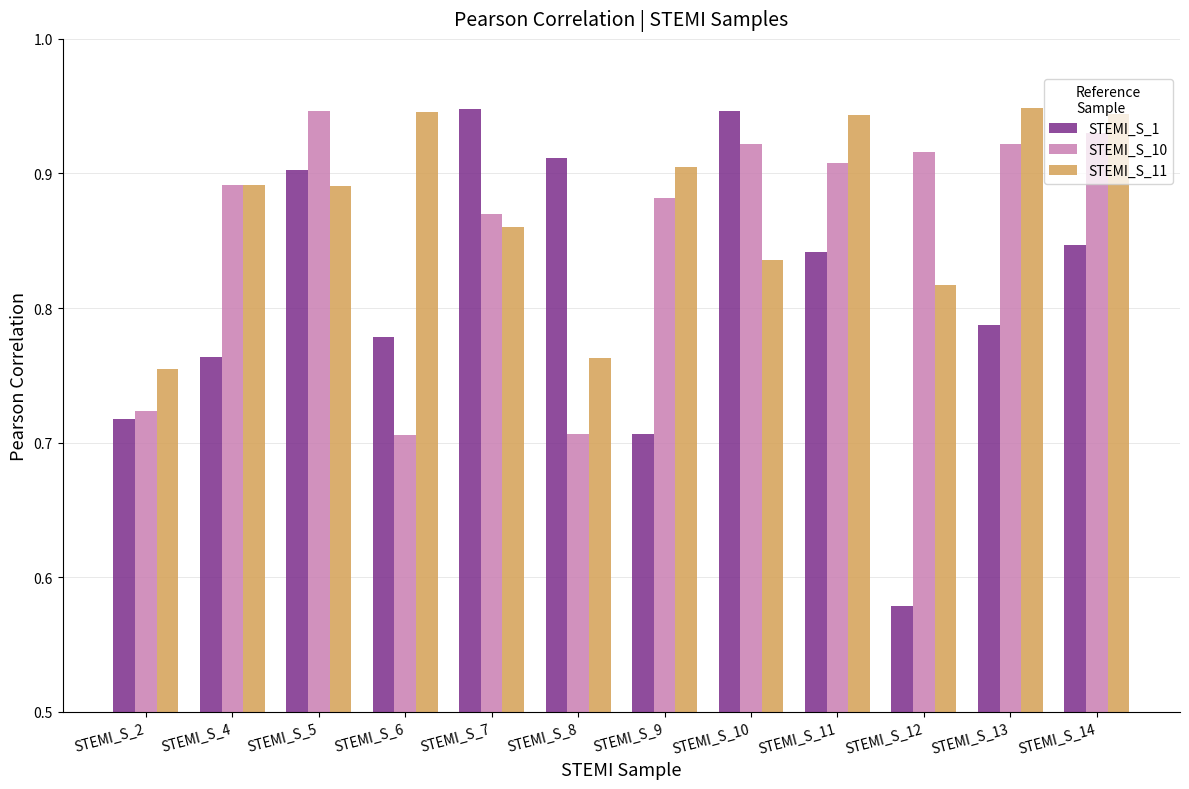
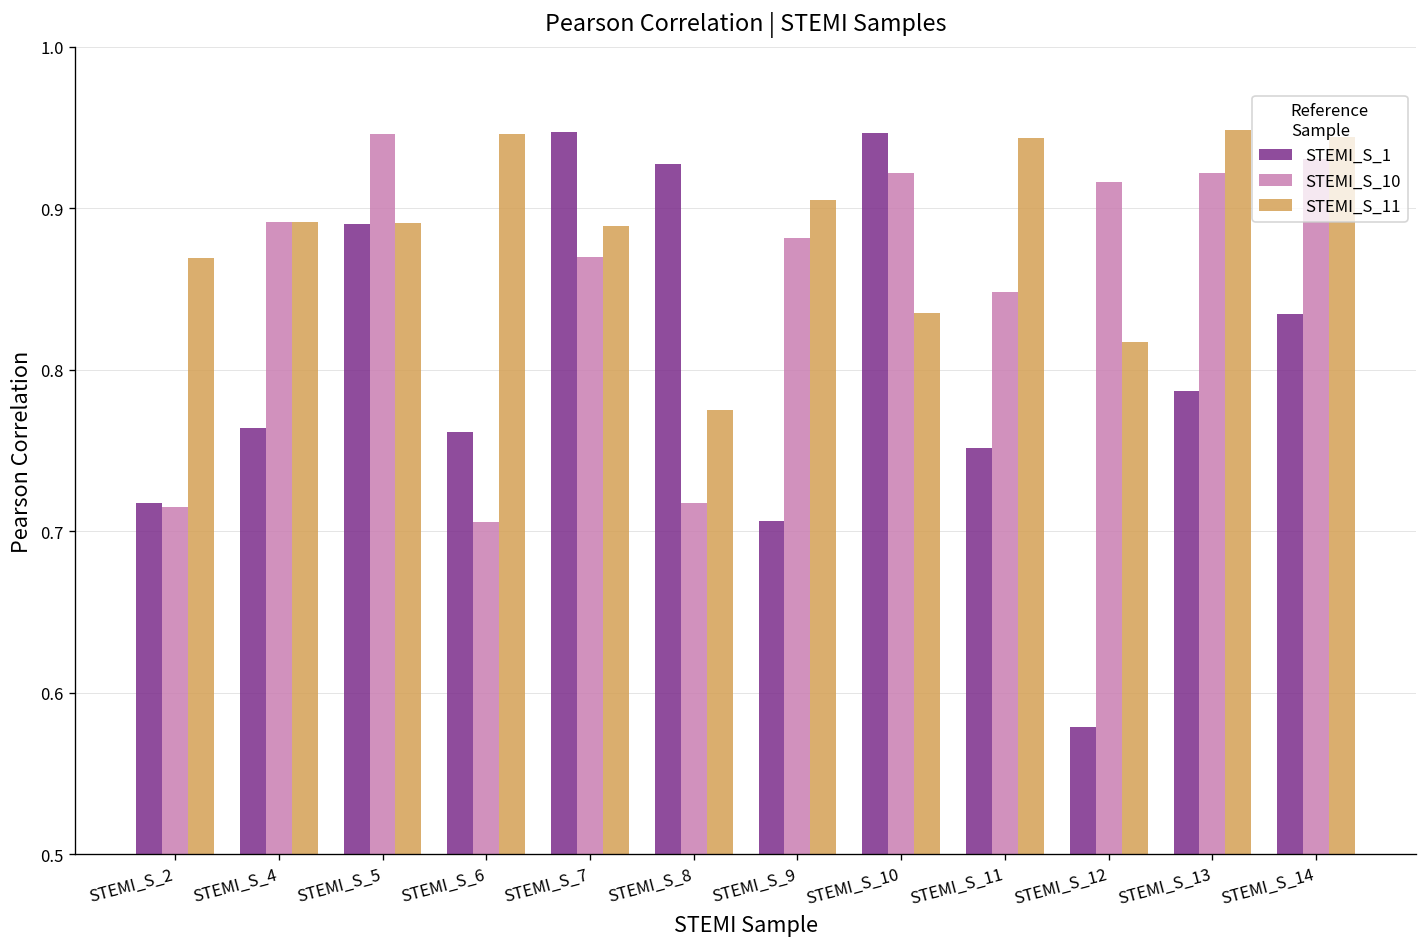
STEMI_S_10, STEMI_S_2: 0.724 -> 0.715
STEMI_S_11, STEMI_S_2: 0.755 -> 0.869
STEMI_S_1, STEMI_S_5: 0.903 -> 0.890
STEMI_S_1, STEMI_S_6: 0.779 -> 0.761
STEMI_S_11, STEMI_S_7: 0.860 -> 0.889
STEMI_S_1, STEMI_S_8: 0.912 -> 0.928
STEMI_S_10, STEMI_S_8: 0.707 -> 0.718
STEMI_S_11, STEMI_S_8: 0.763 -> 0.775
STEMI_S_1, STEMI_S_11: 0.842 -> 0.752
STEMI_S_10, STEMI_S_11: 0.908 -> 0.848
STEMI_S_1, STEMI_S_14: 0.847 -> 0.834
